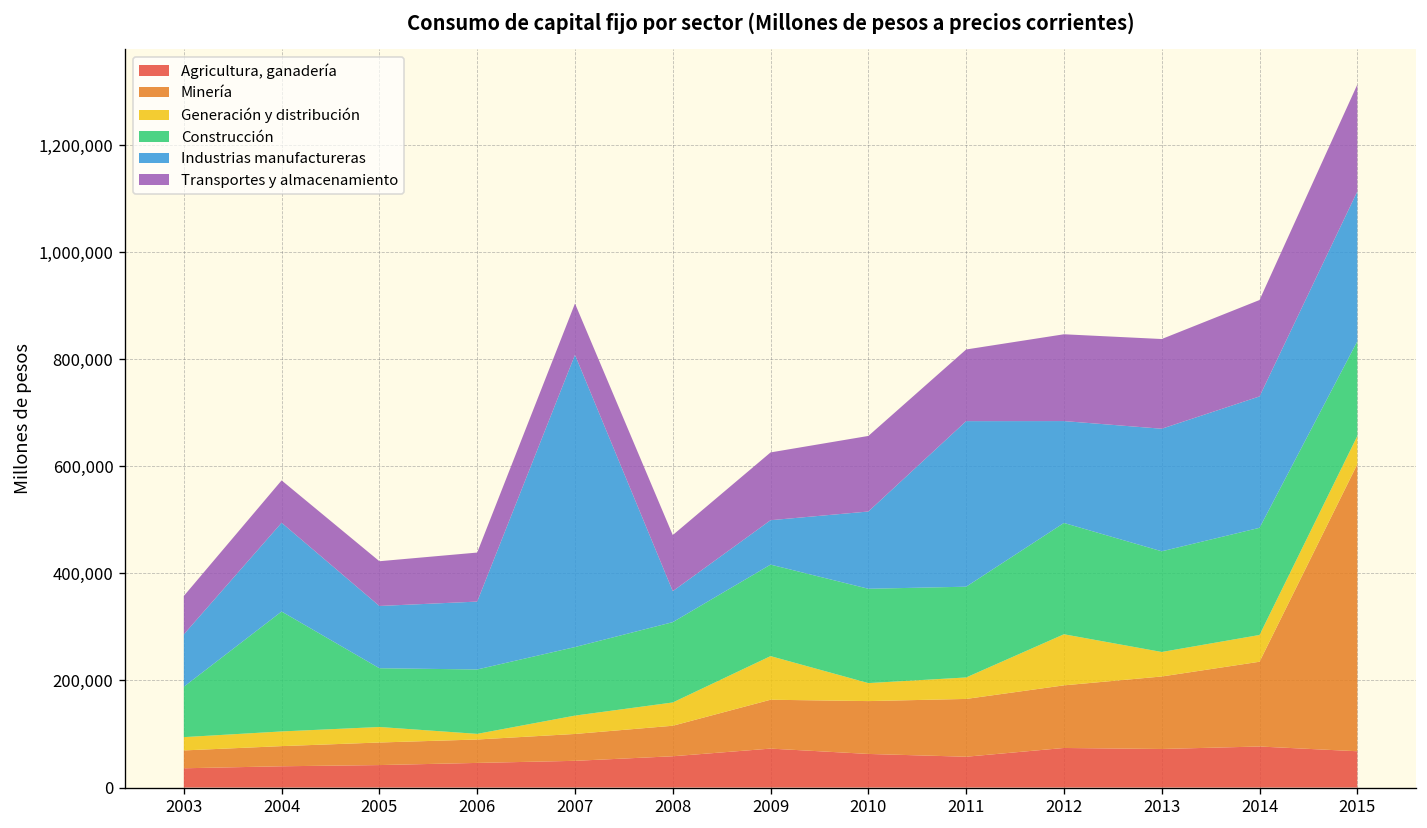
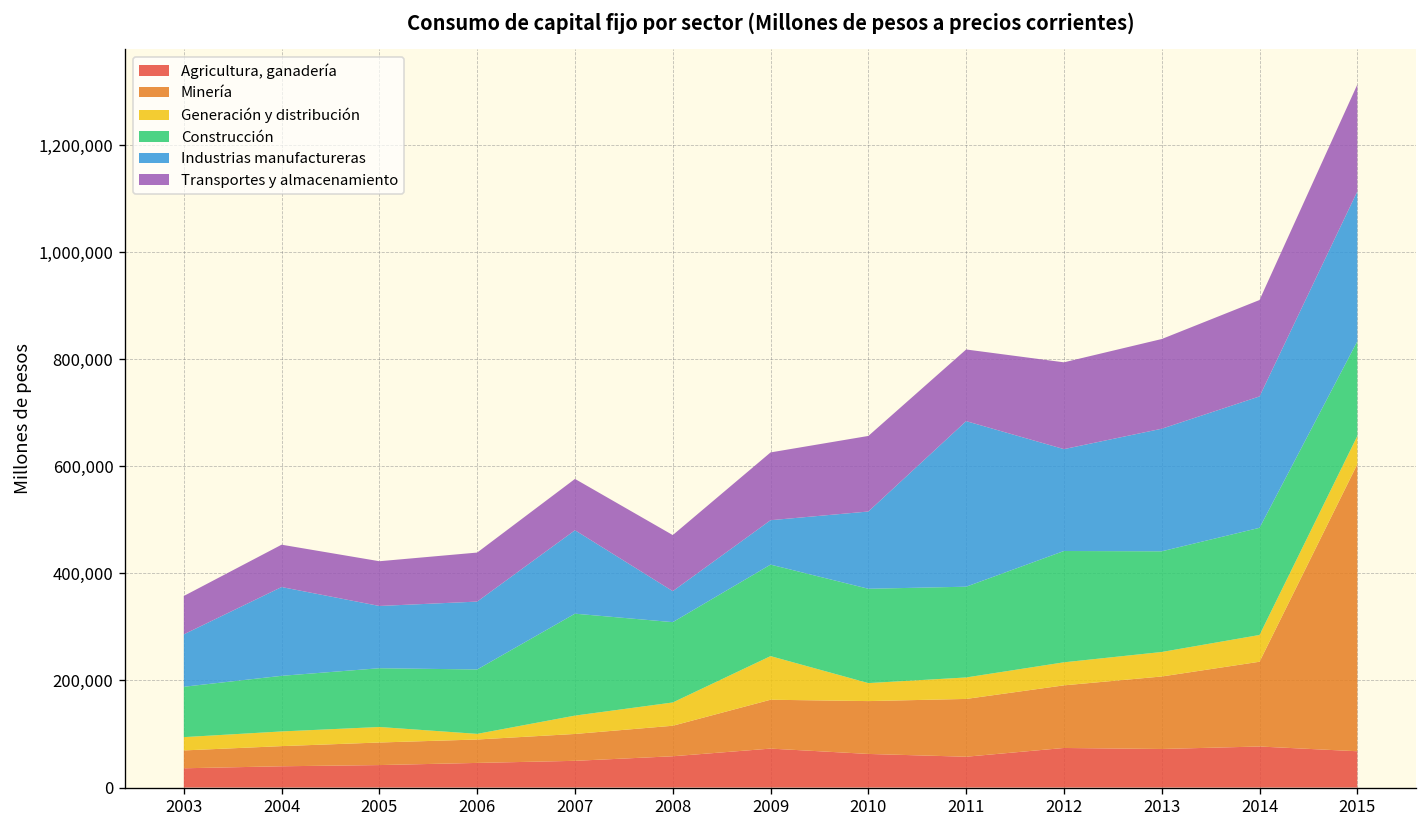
Construcción, 2004: 220,000 -> 100,000
Construcción, 2007: 130,000 -> 190,000
Industrias manufactureras, 2007: 550,000 -> 160,000
Generación y distribución, 2012: 100,000 -> 40,000
